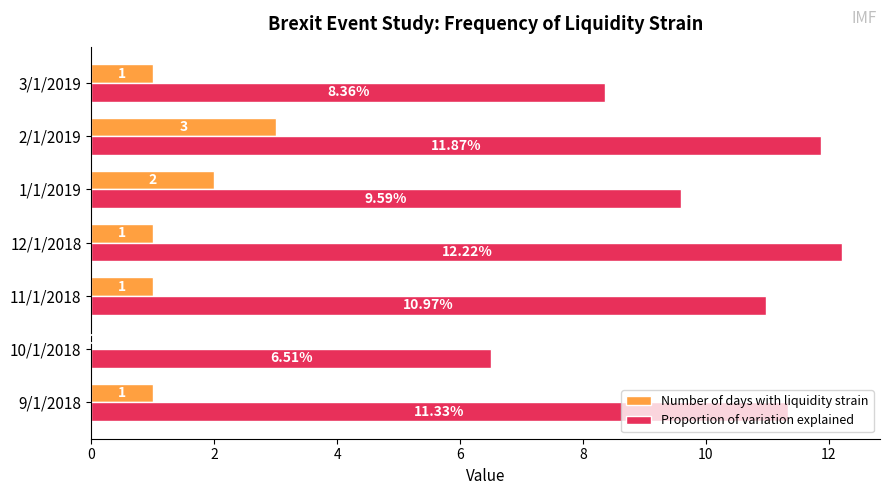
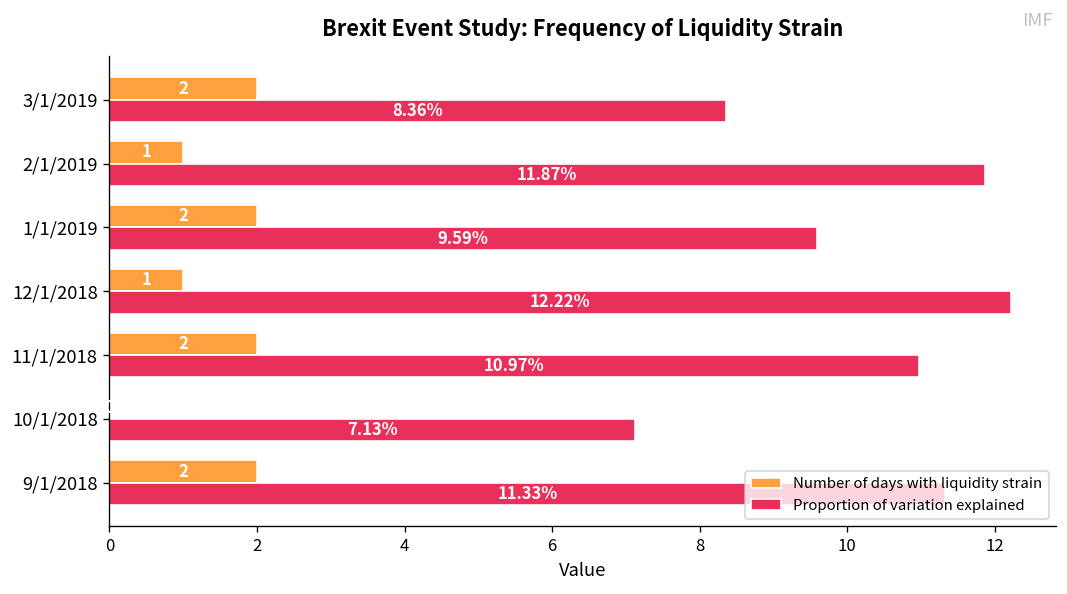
Number of days with liquidity strain, 3/1/2019: 1 -> 2
Number of days with liquidity strain, 2/1/2019: 3 -> 1
Number of days with liquidity strain, 11/1/2018: 1 -> 2
Proportion of variation explained, 10/1/2018: 6.51% -> 7.13%
Number of days with liquidity strain, 9/1/2018: 1 -> 2
